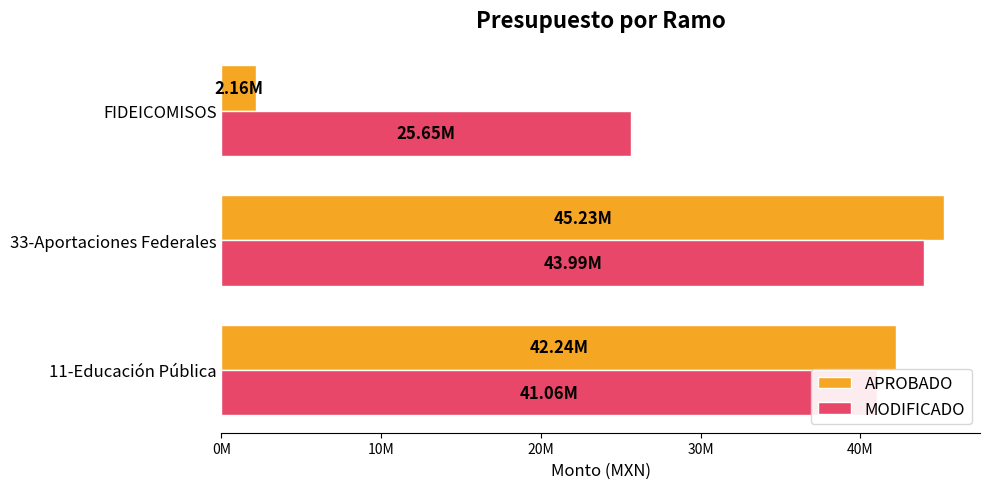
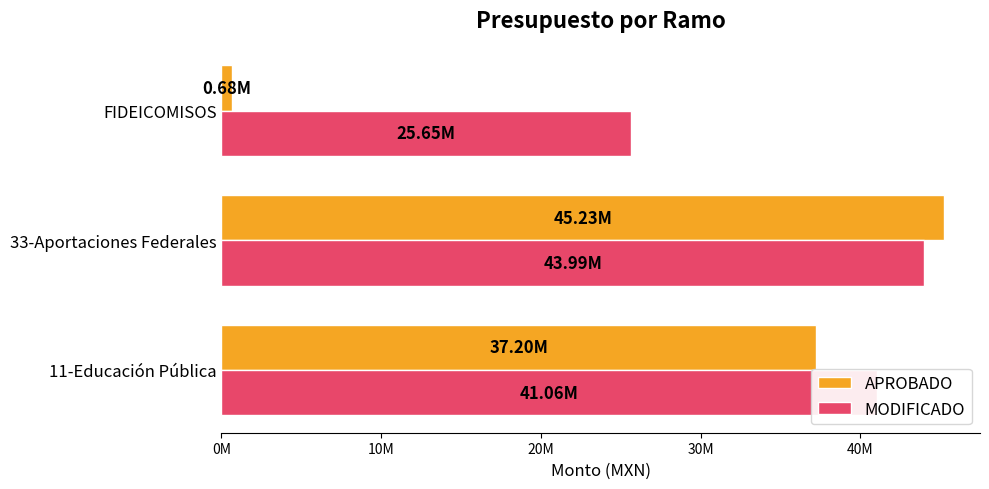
APROBADO, FIDEICOMISOS: 2.16M -> 0.68M
APROBADO, 11-Educación Pública: 42.24M -> 37.20M
